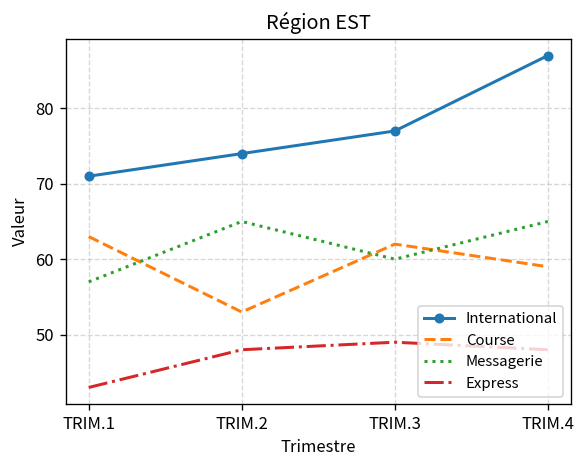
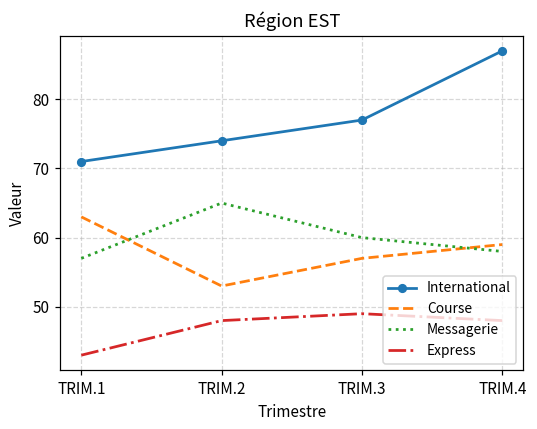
Course, TRIM.3: 62 -> 57
Messagerie, TRIM.4: 65 -> 58
